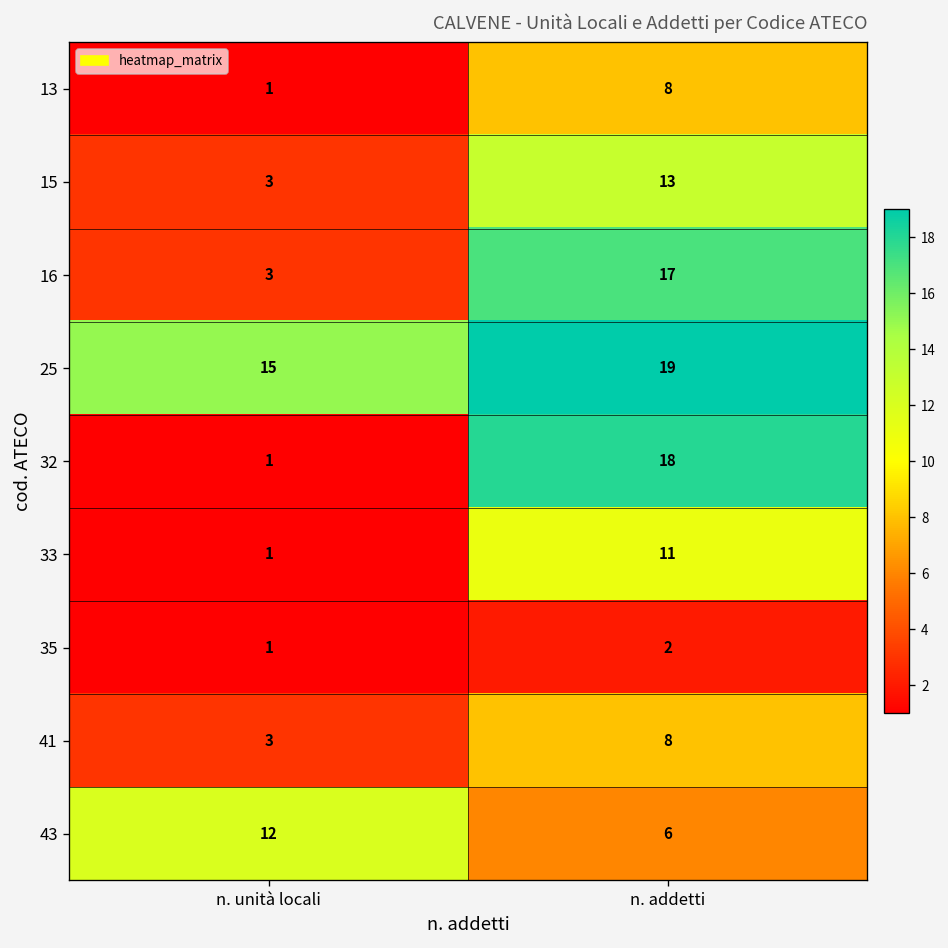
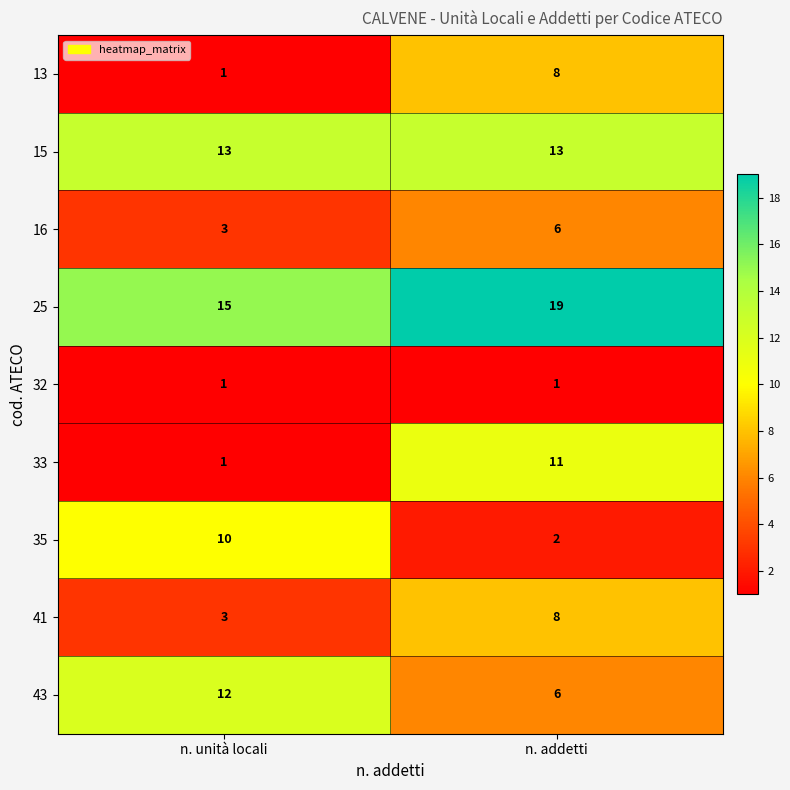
15, n. unità locali: 3 -> 13
16, n. addetti: 17 -> 6
32, n. addetti: 18 -> 1
35, n. unità locali: 1 -> 10
